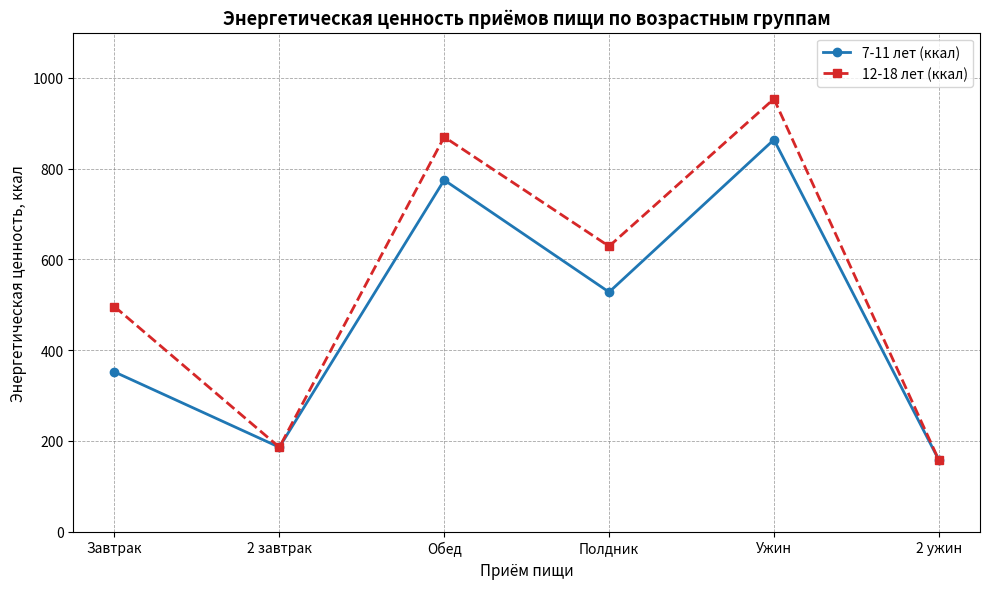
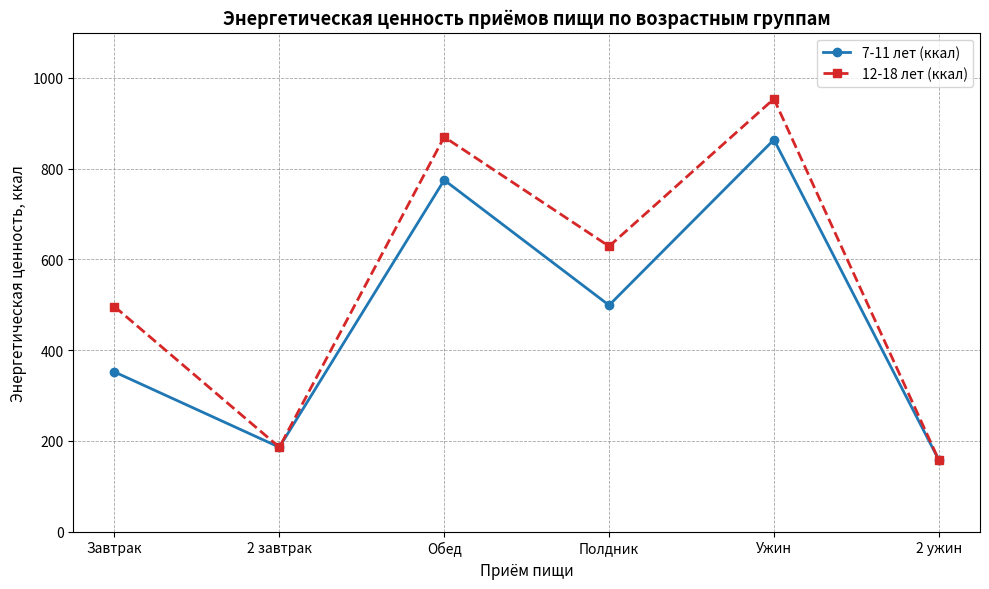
7-11 лет (ккал), Полдник: 530 -> 500
